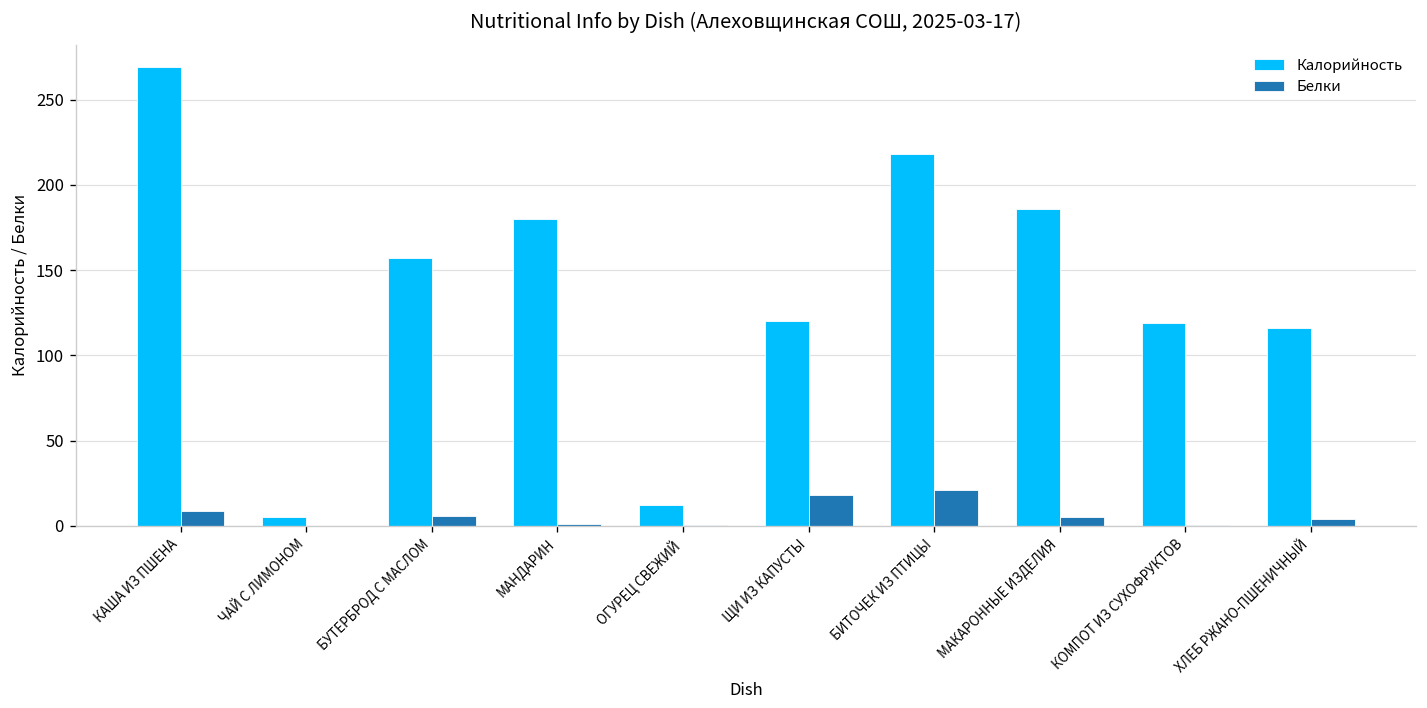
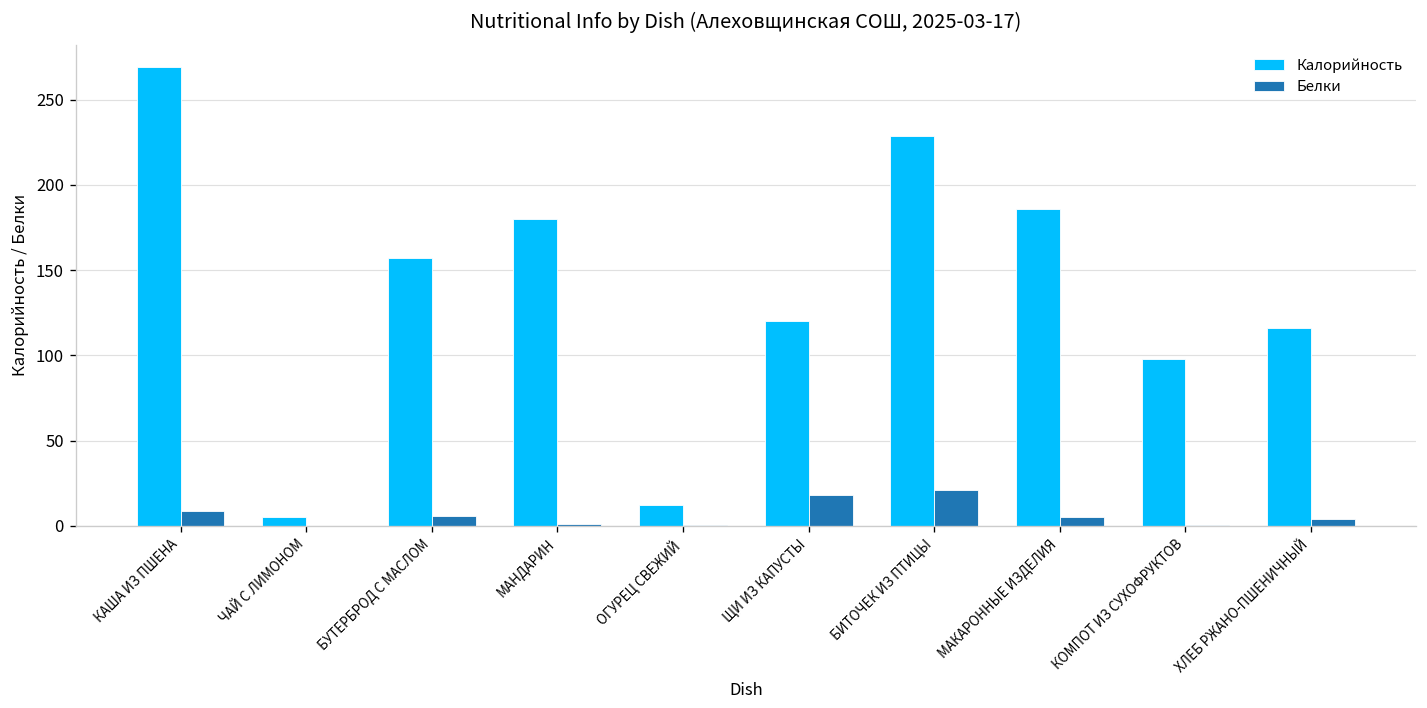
Калорийность, БИТОЧЕК ИЗ ПТИЦЫ: 218 -> 229
Калорийность, КОМПОТ ИЗ СУХОФРУКТОВ: 119 -> 98
